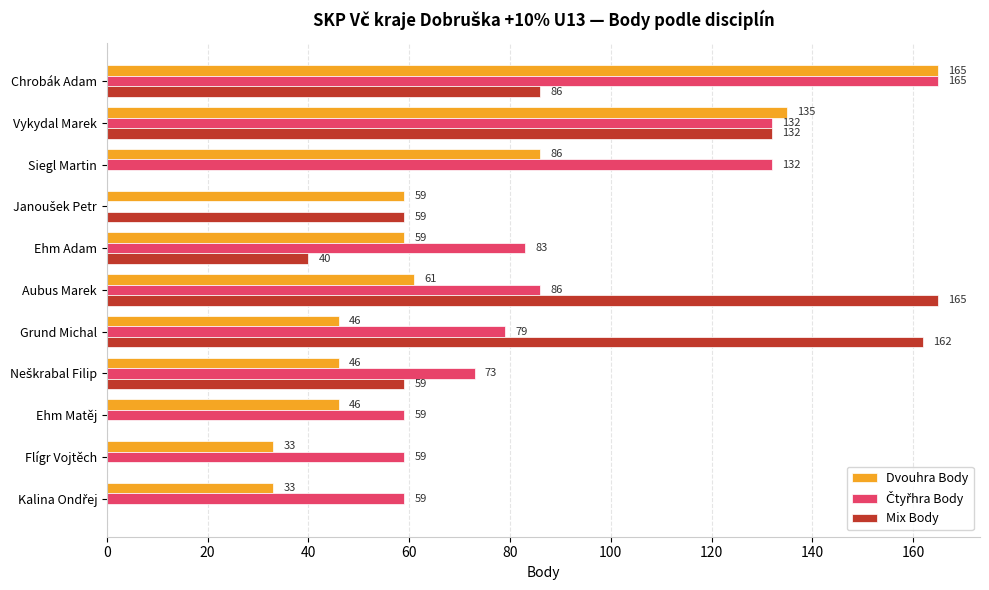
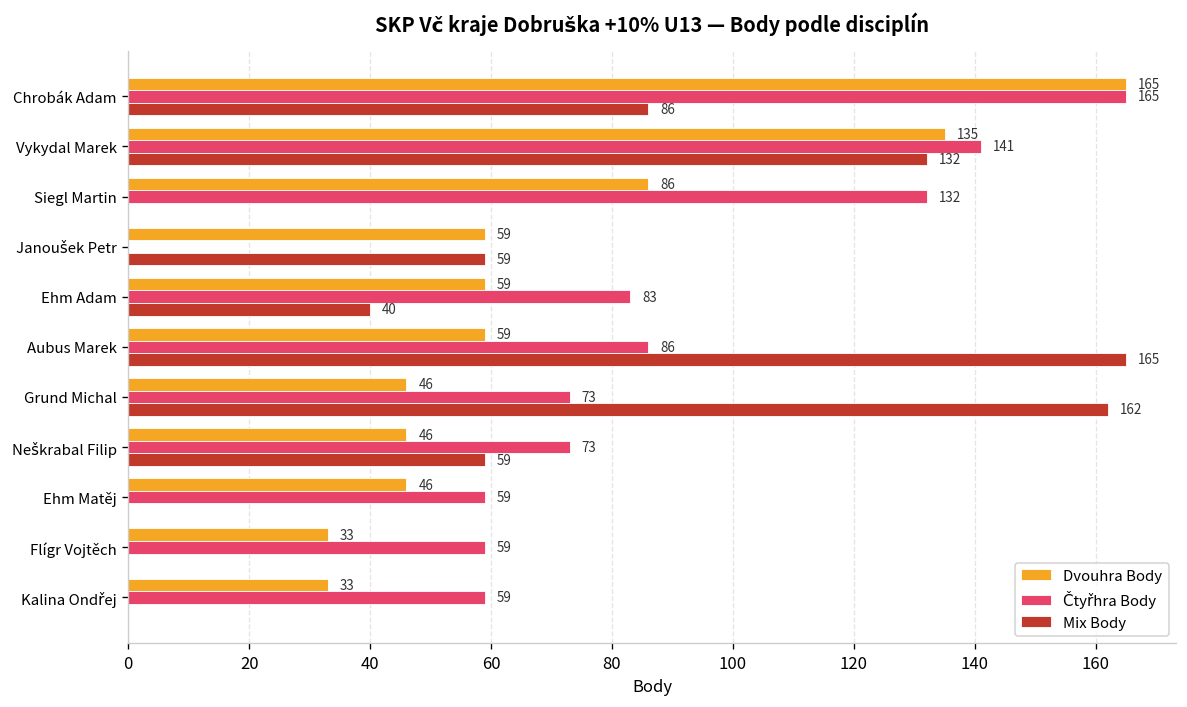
Čtyřhra Body, Vykydal Marek: 132 -> 141
Dvouhra Body, Aubus Marek: 61 -> 59
Čtyřhra Body, Grund Michal: 79 -> 73
